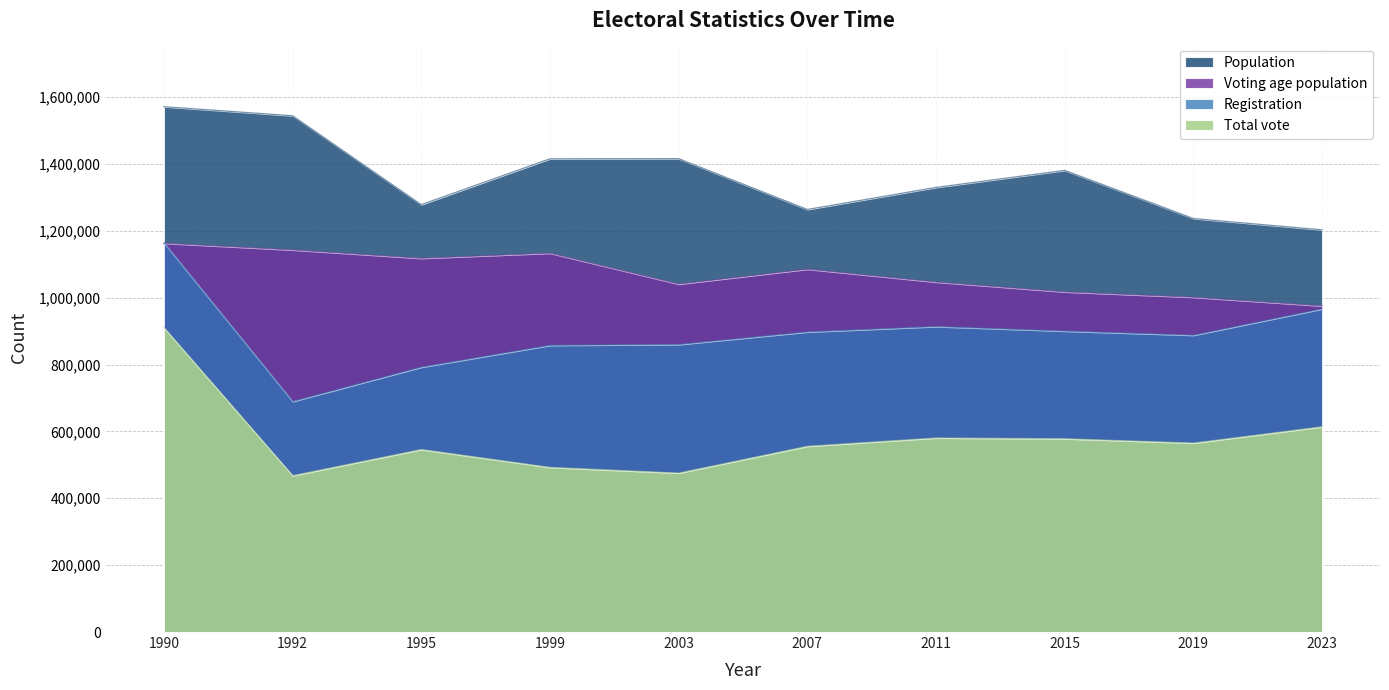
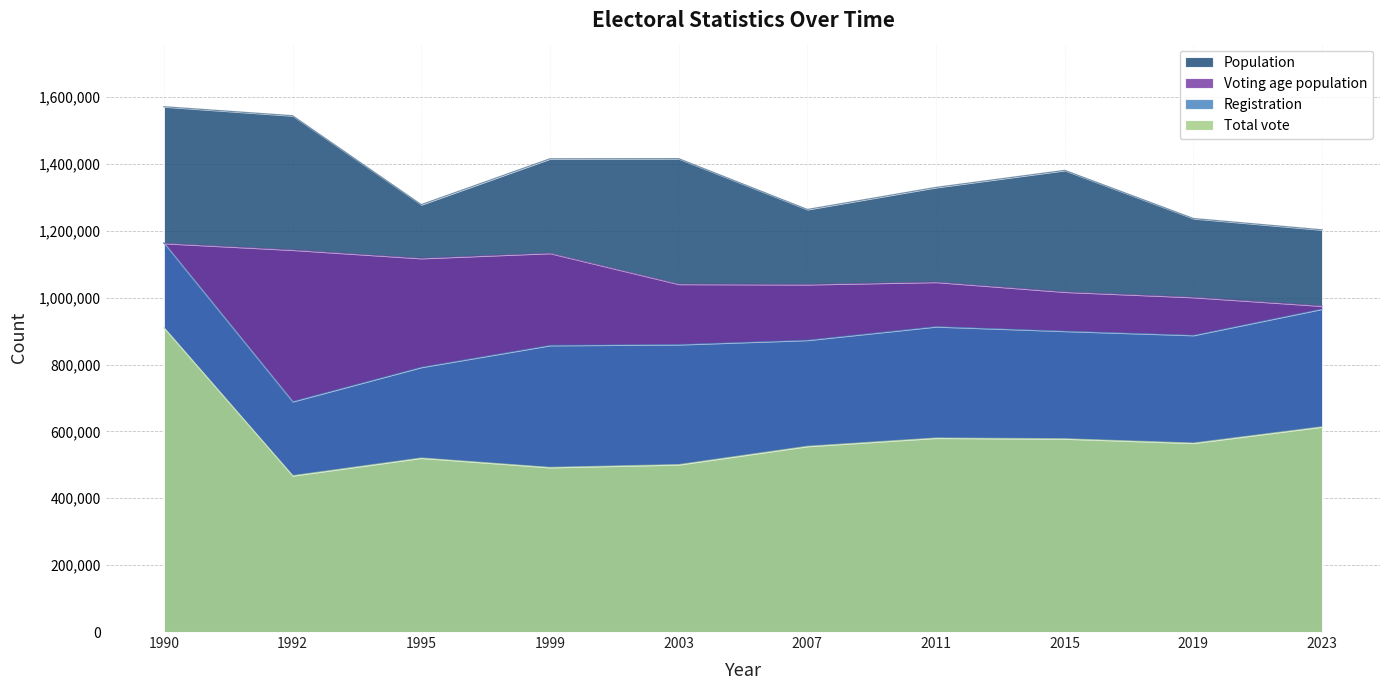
Total vote, 1995: 550,000 -> 520,000
Total vote, 2003: 480,000 -> 500,000
Voting age population, 2007: 1,080,000 -> 1,040,000
Registration, 2007: 900,000 -> 870,000
